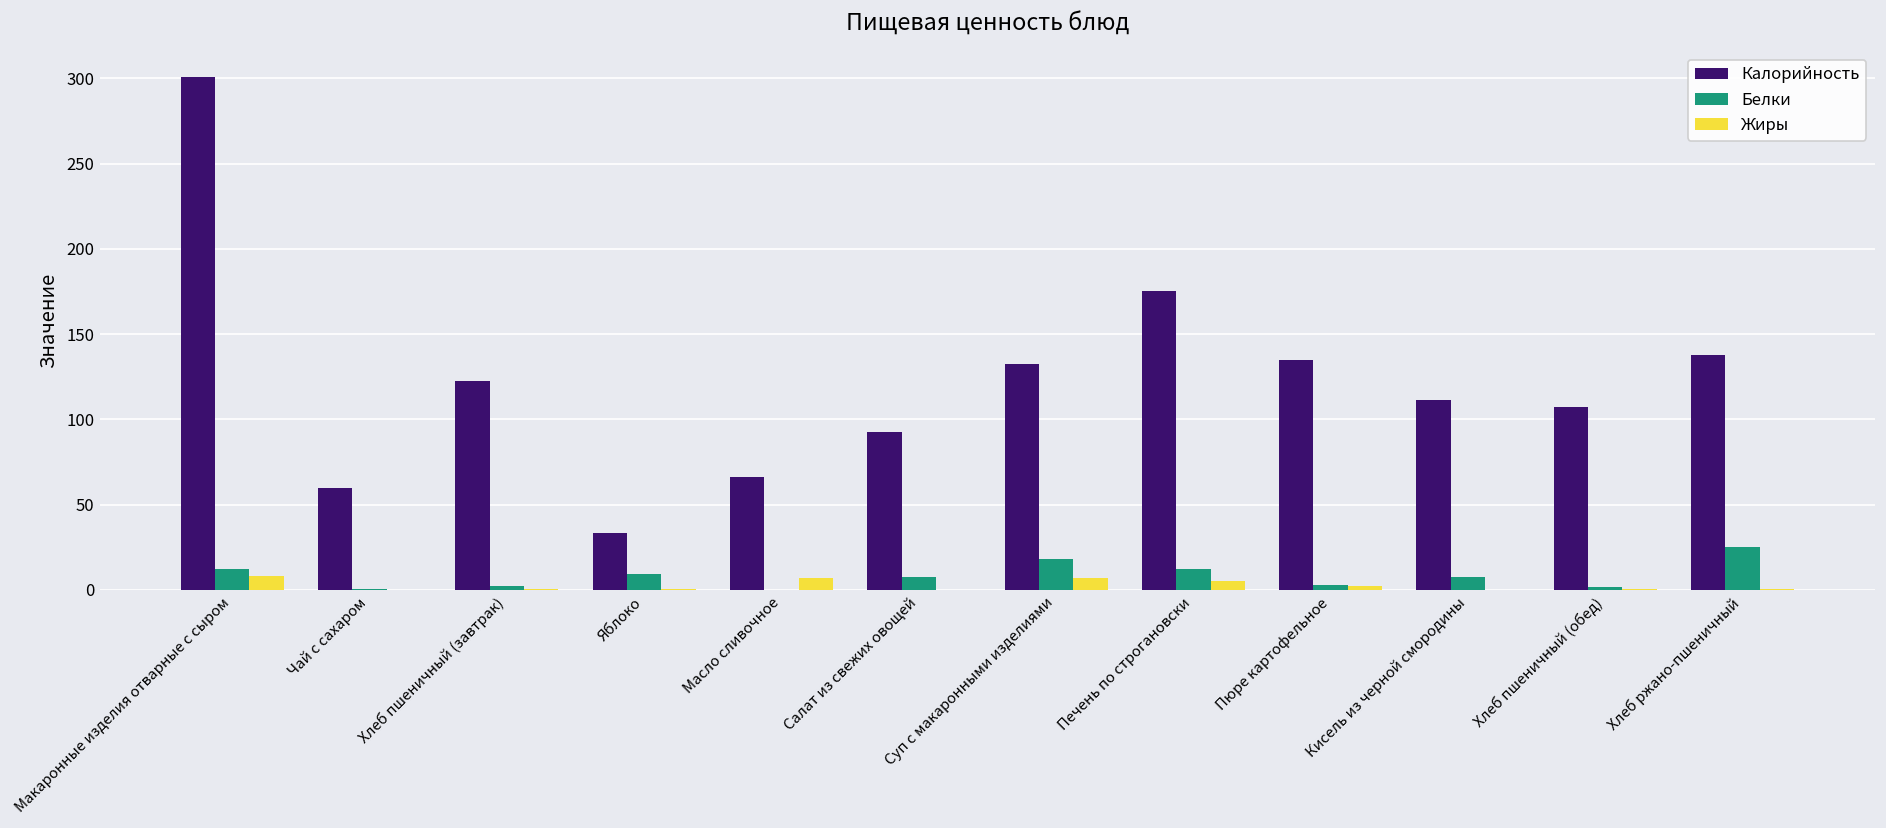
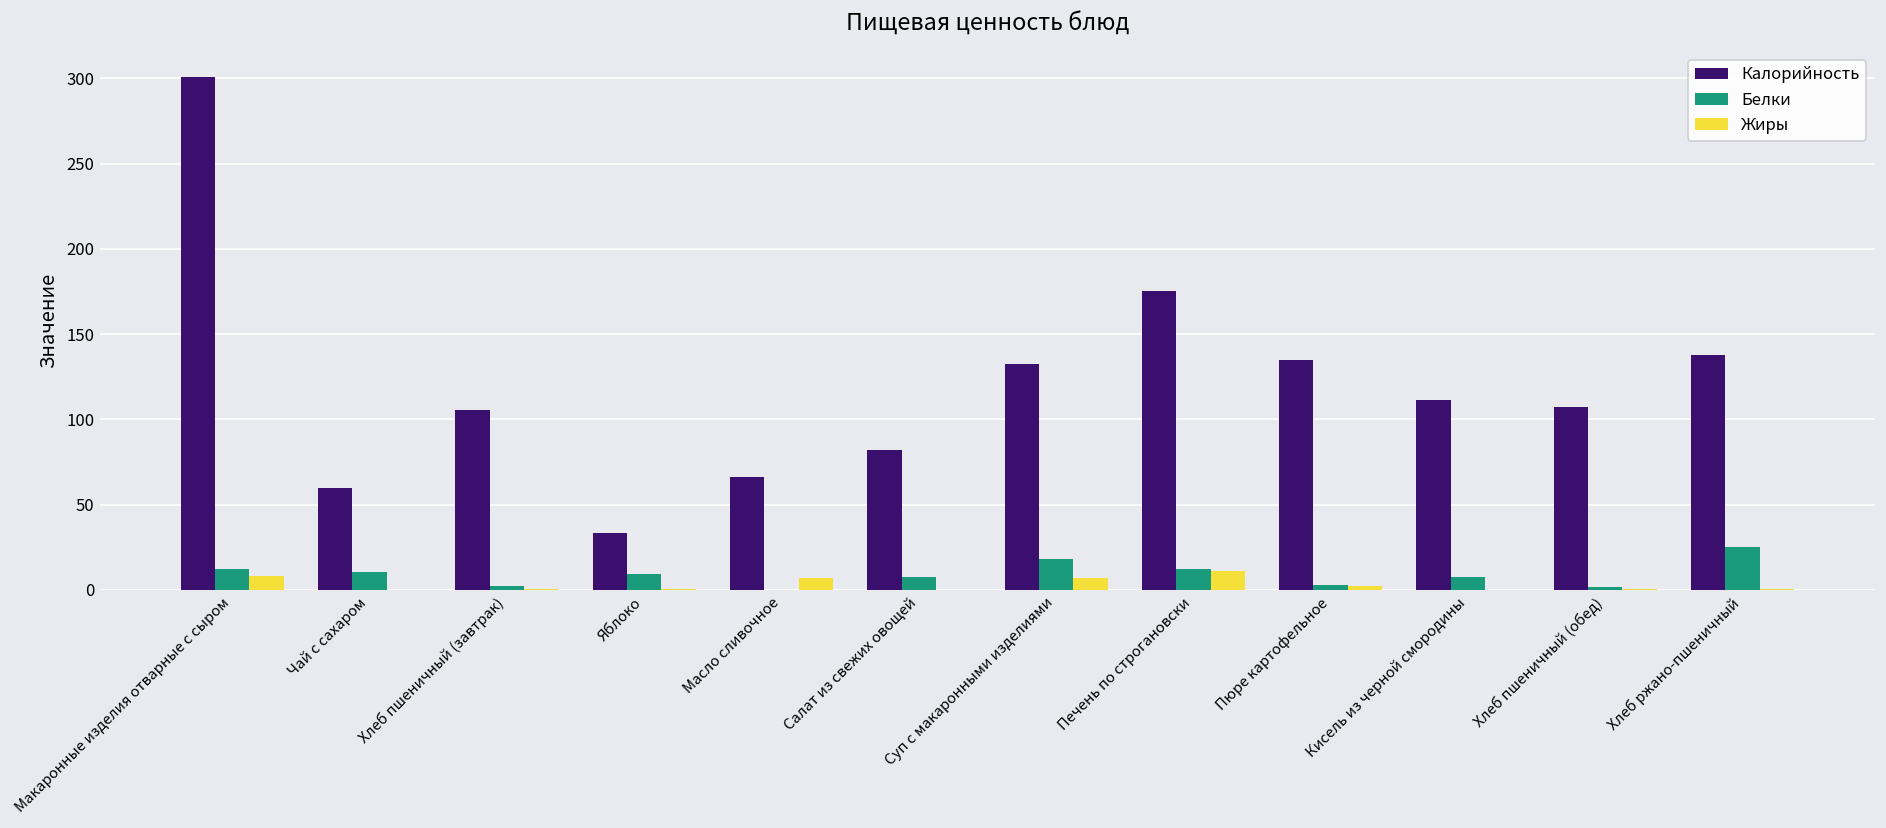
Белки, Чай с сахаром: 1 -> 10
Калорийность, Хлеб пшеничный (завтрак): 123 -> 106
Калорийность, Салат из свежих овощей: 93 -> 82
Жиры, Печень по строгановски: 5 -> 11
